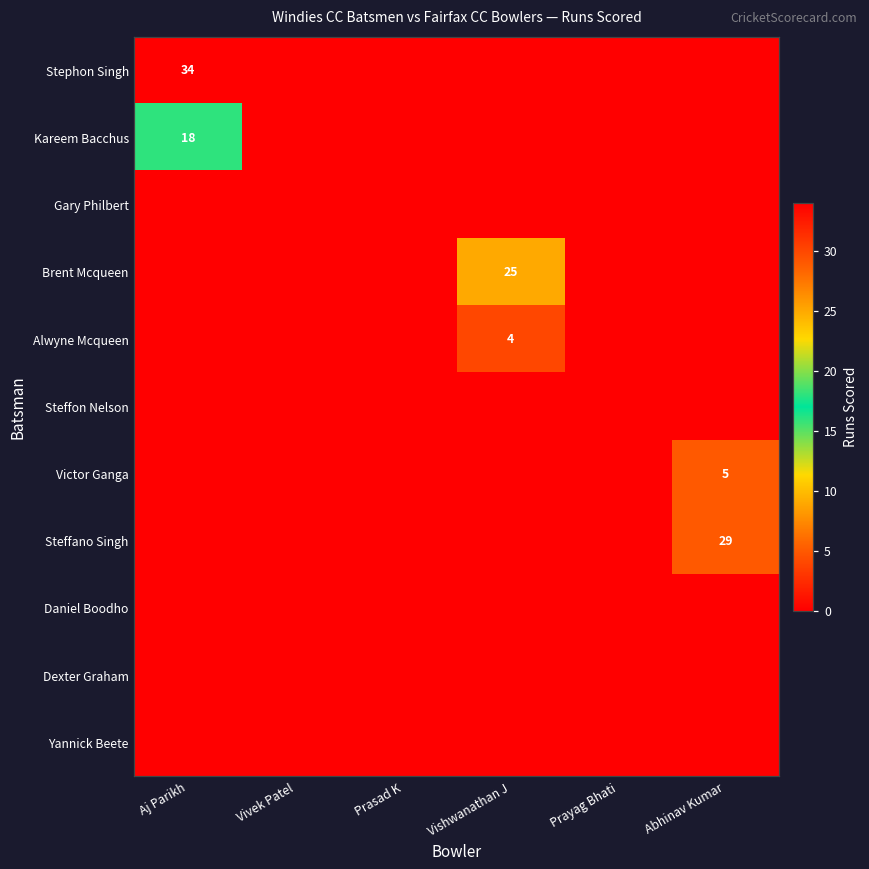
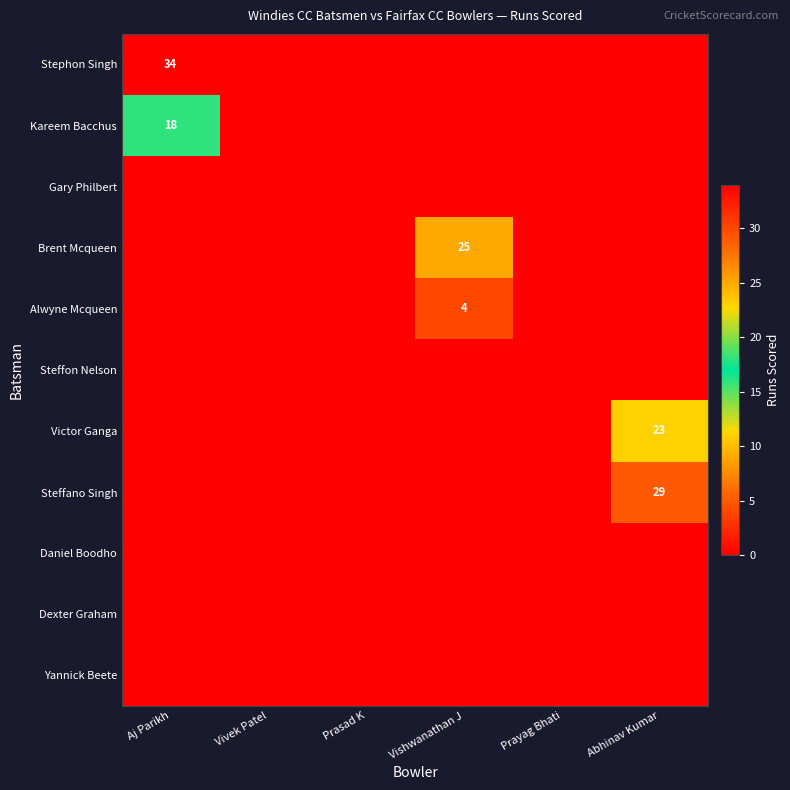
Victor Ganga, Abhinav Kumar: 5 -> 23
